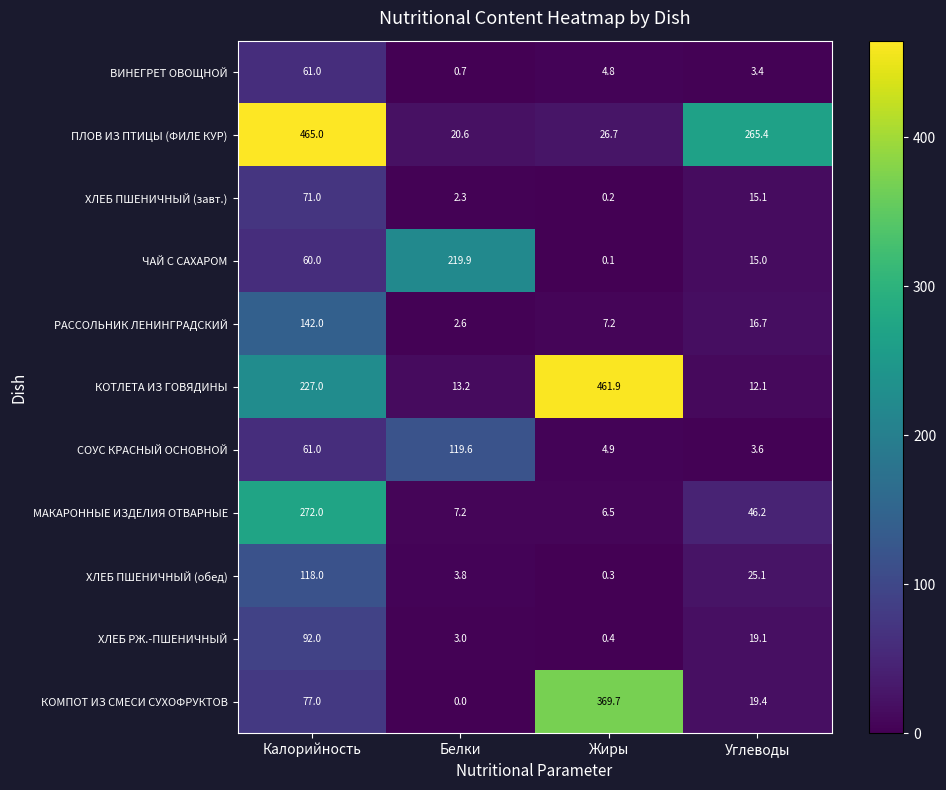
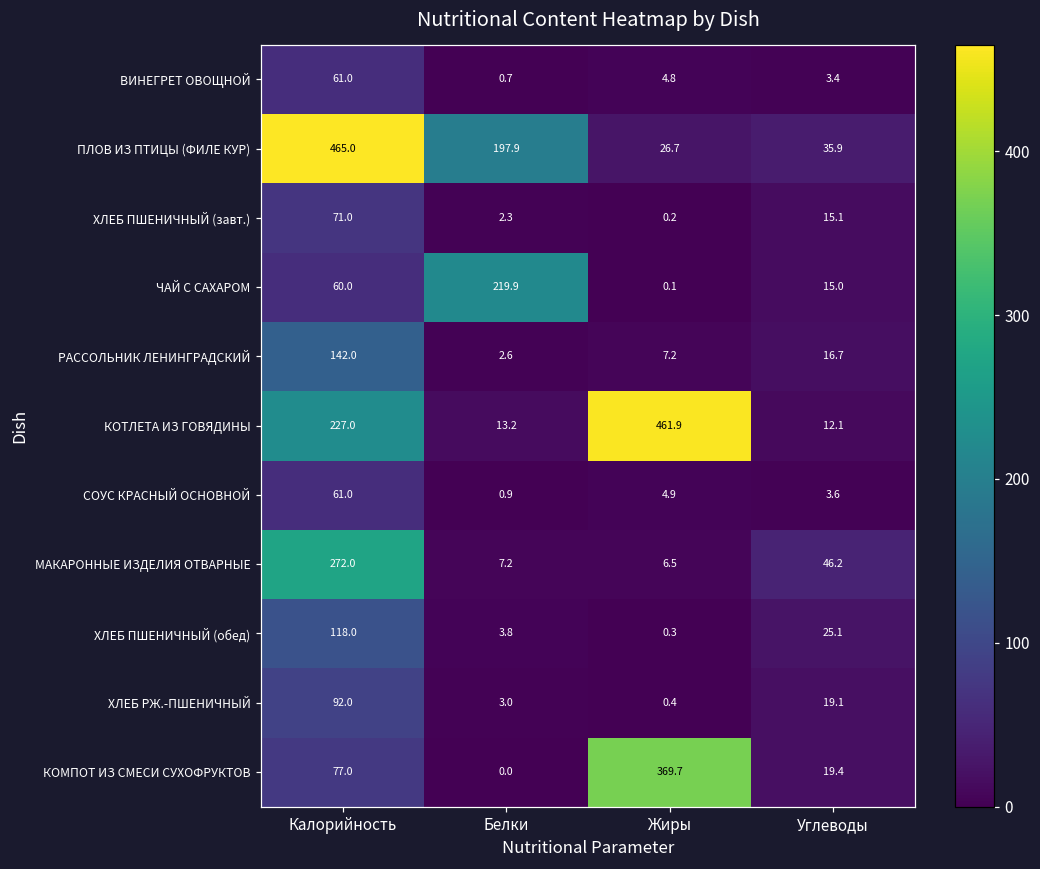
ПЛОВ ИЗ ПТИЦЫ (ФИЛЕ КУР), Белки: 20.6 -> 197.9
ПЛОВ ИЗ ПТИЦЫ (ФИЛЕ КУР), Углеводы: 265.4 -> 35.9
СОУС КРАСНЫЙ ОСНОВНОЙ, Белки: 119.6 -> 0.9
